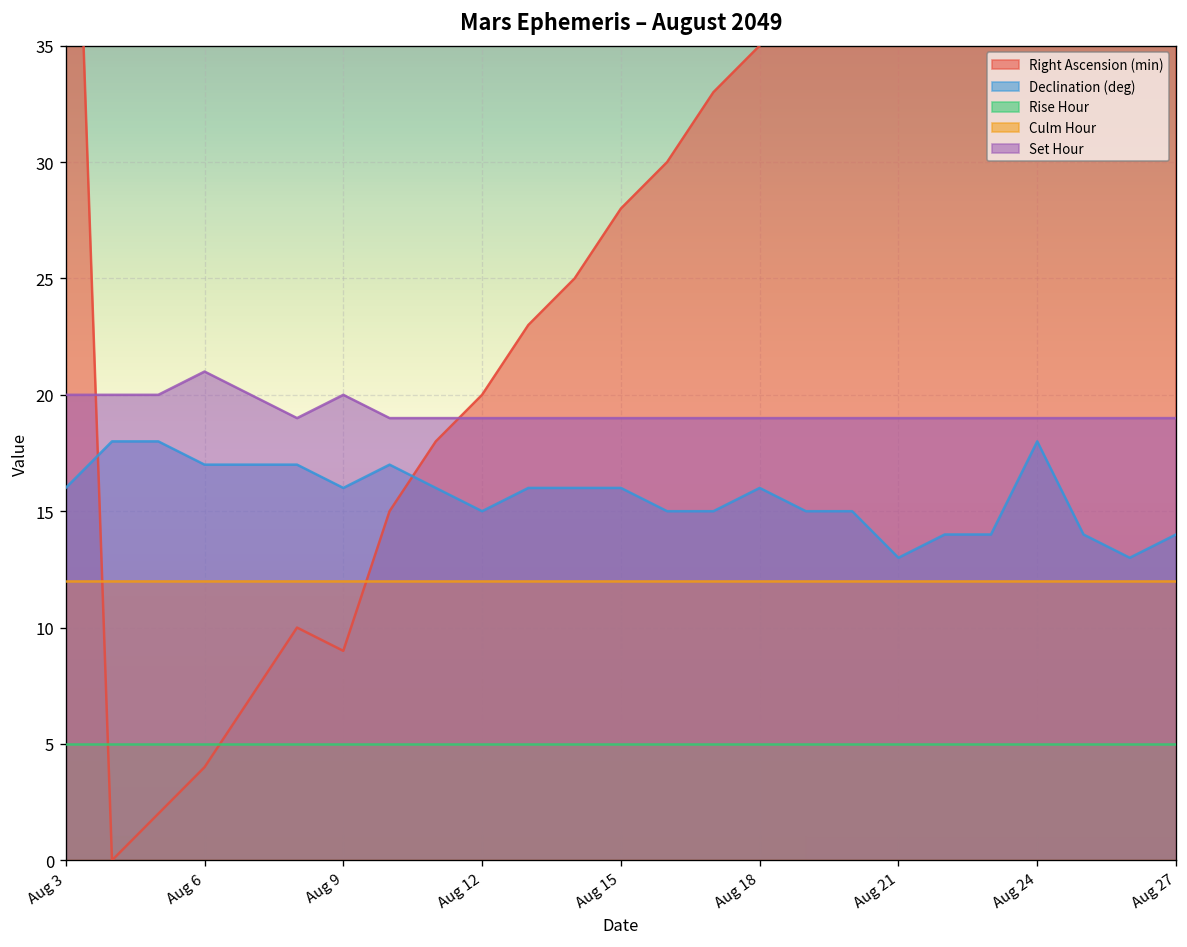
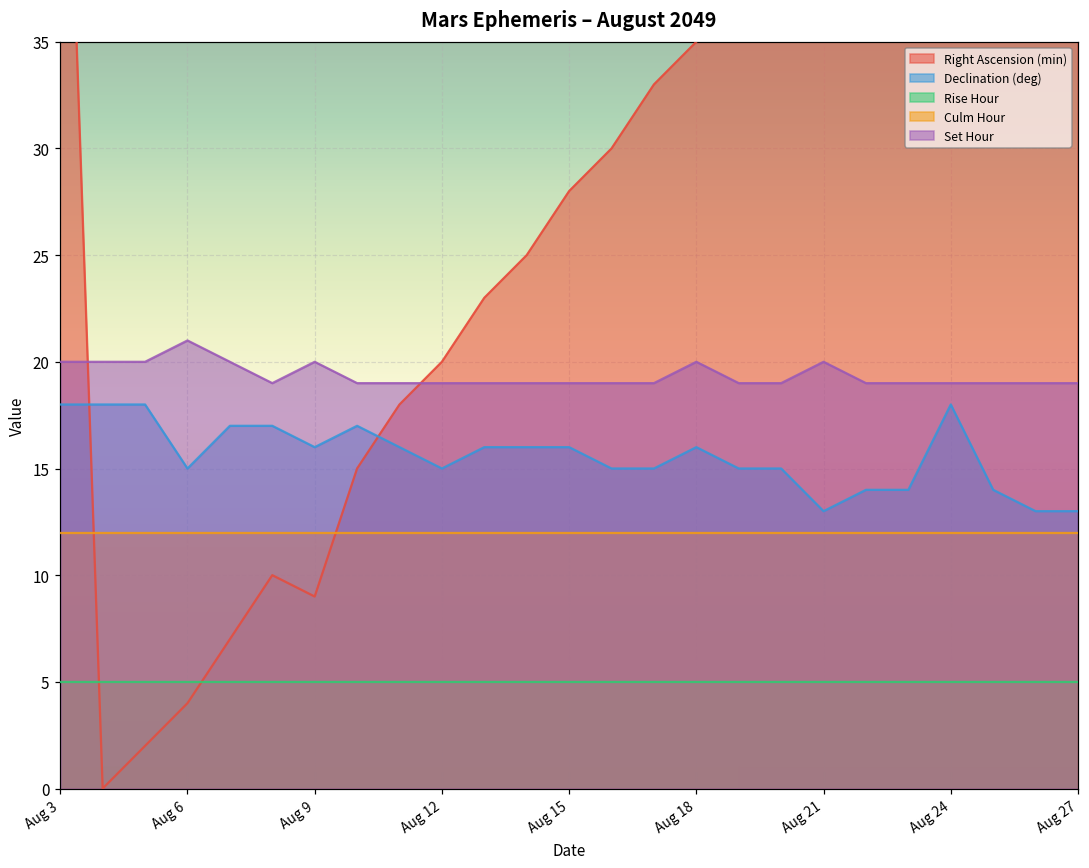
Declination (deg), Aug 3: 16 -> 18
Declination (deg), Aug 6: 17 -> 15
Set Hour, Aug 18: 19 -> 20
Set Hour, Aug 21: 19 -> 20
Declination (deg), Aug 27: 14 -> 13
